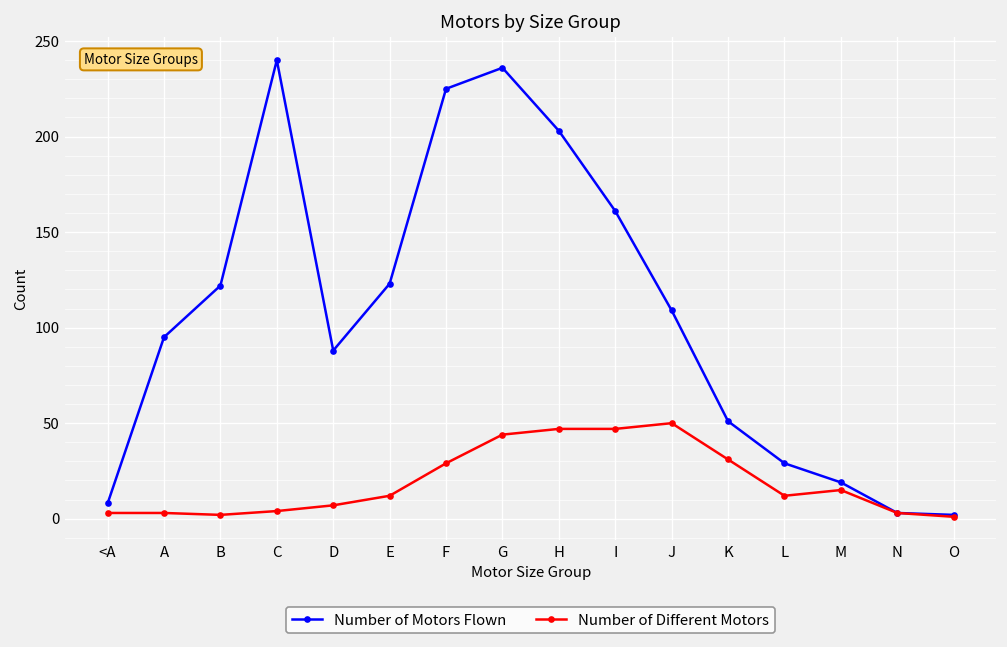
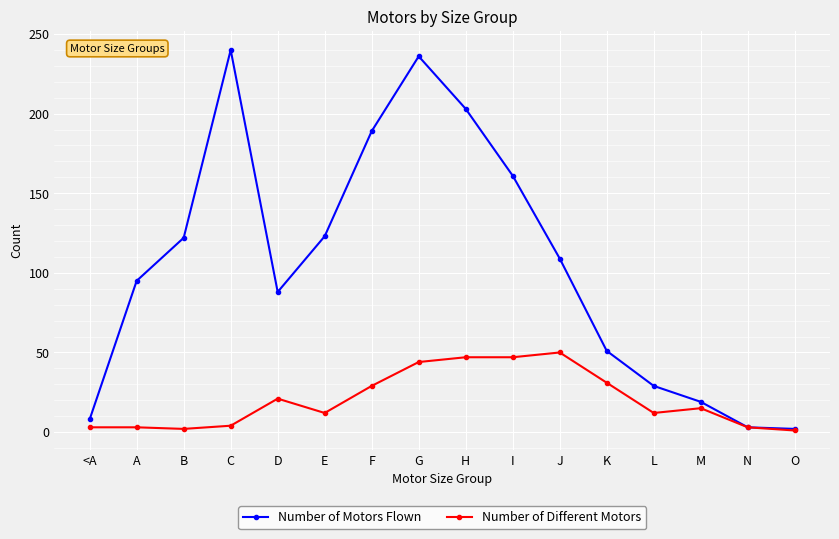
Number of Different Motors, D: 7 -> 21
Number of Motors Flown, F: 225 -> 189
